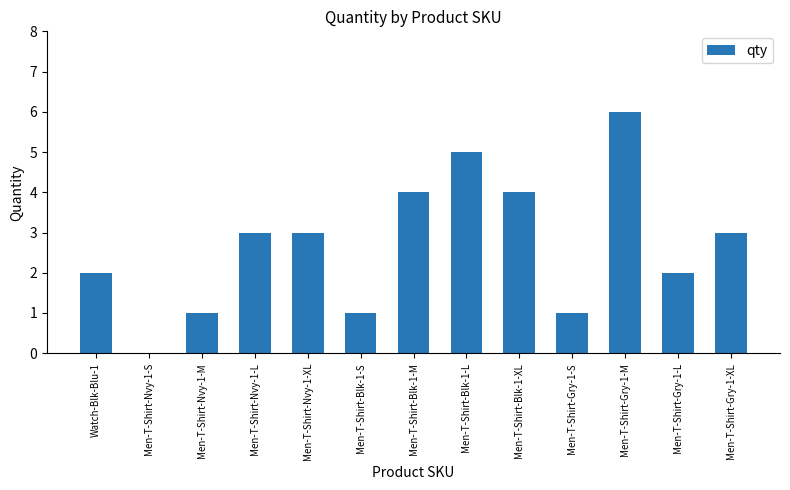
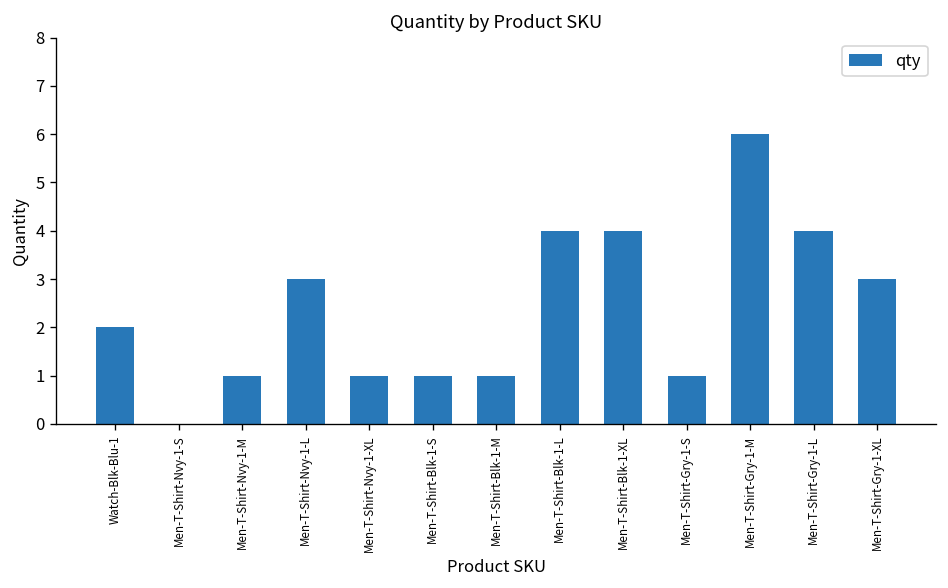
Men-T-Shirt-Nvy-1-XL: 3 -> 1
Men-T-Shirt-Blk-1-M: 4 -> 1
Men-T-Shirt-Blk-1-L: 5 -> 4
Men-T-Shirt-Gry-1-L: 2 -> 4
